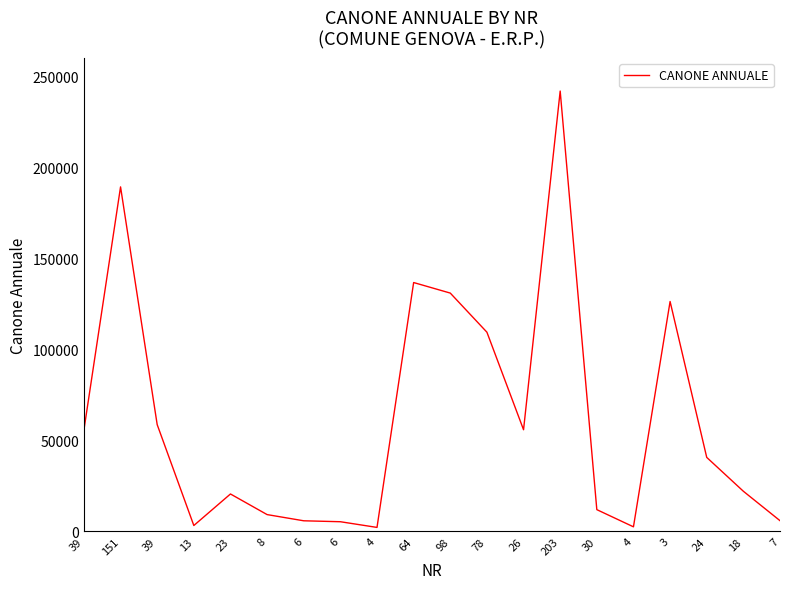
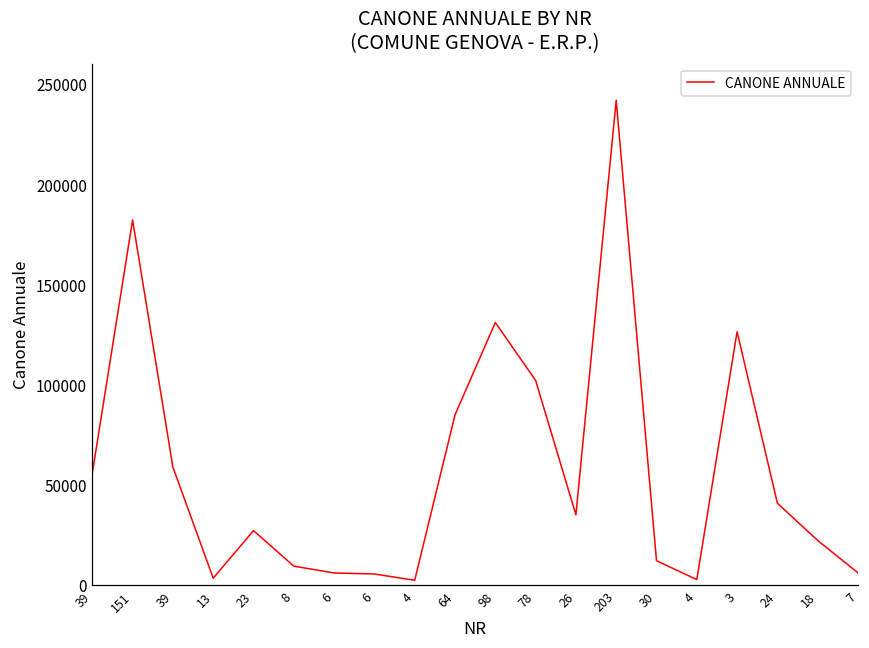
151: 189000 -> 182000
23: 21000 -> 27000
64: 137000 -> 85000
78: 109000 -> 102000
26: 56000 -> 35000
